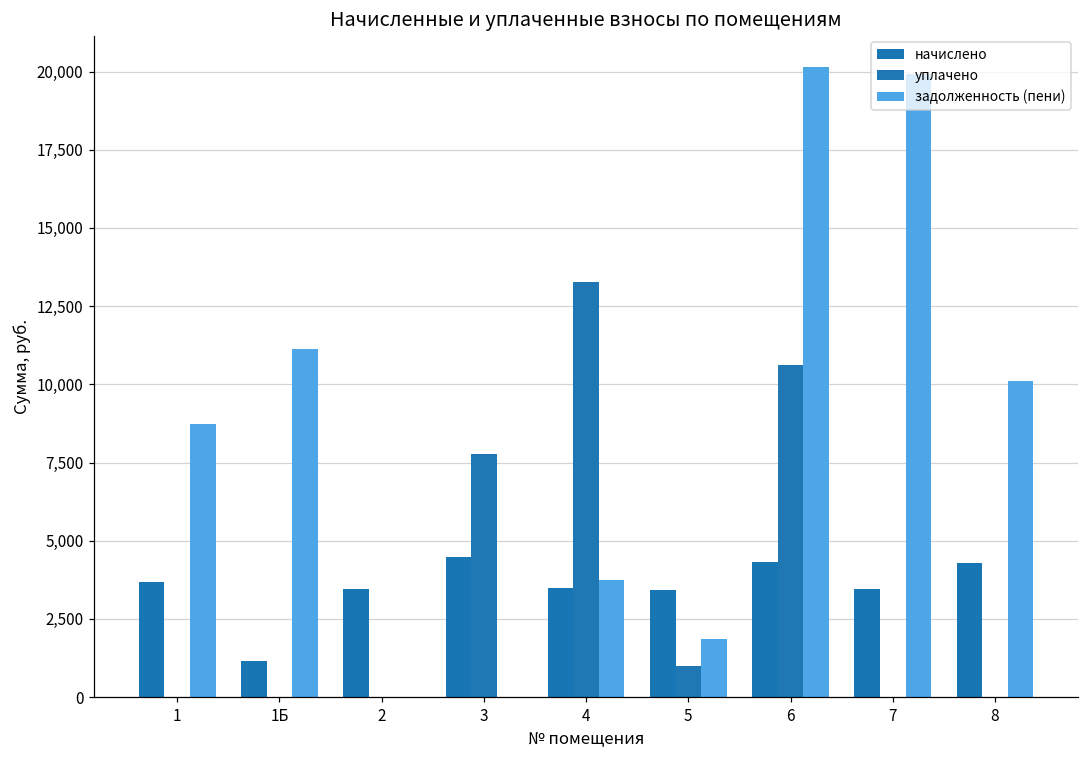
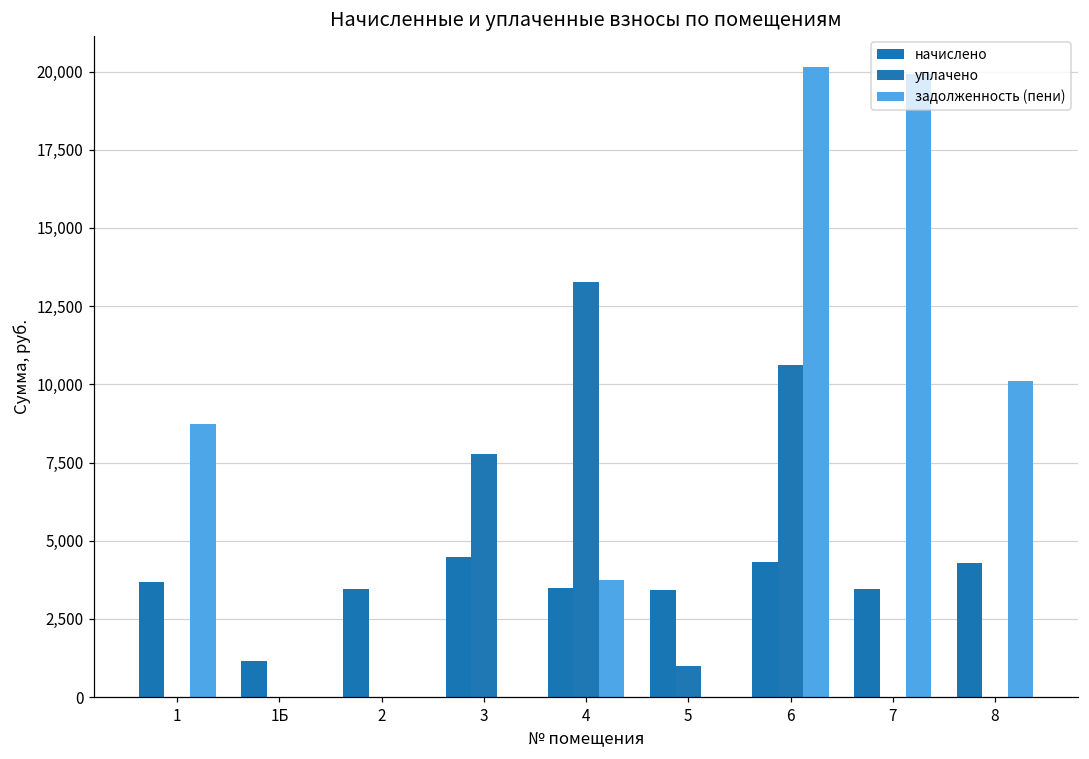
задолженность (пени), 1Б: 11,100 -> 0
задолженность (пени), 5: 1,900 -> 0
